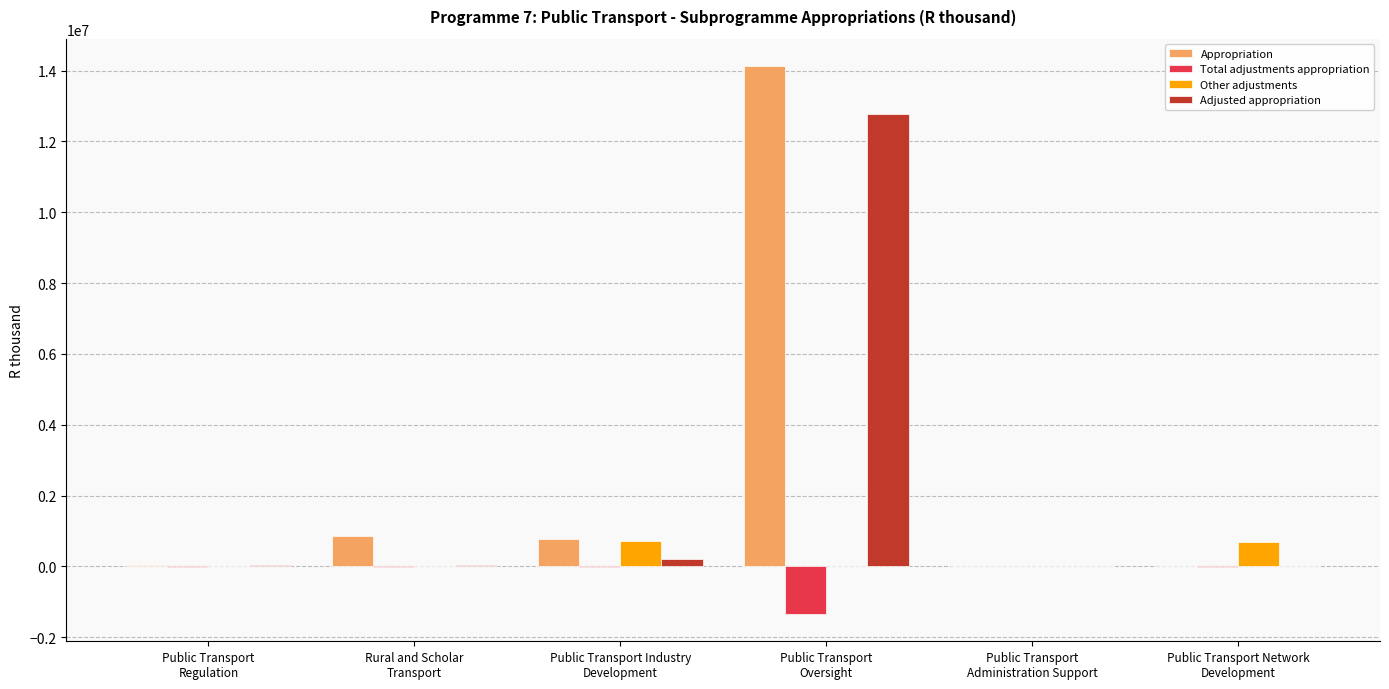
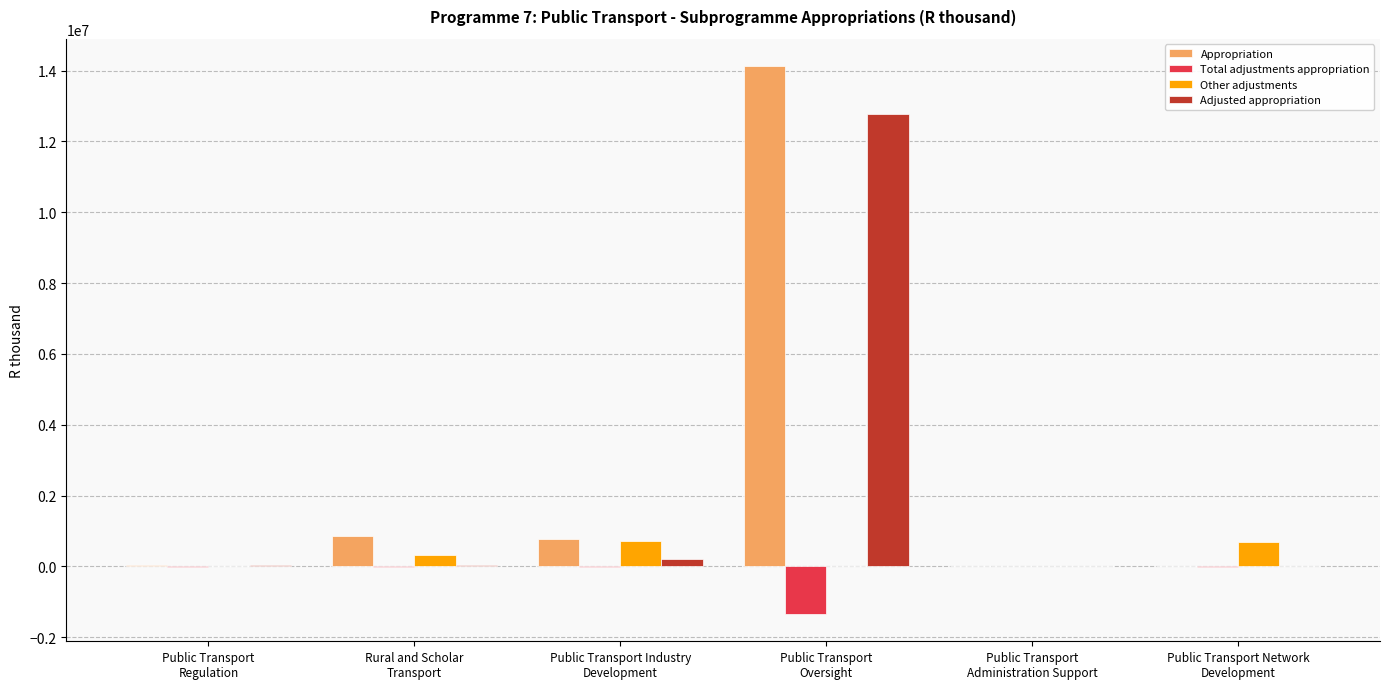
Other adjustments, Rural and Scholar Transport: 0 -> 300000
